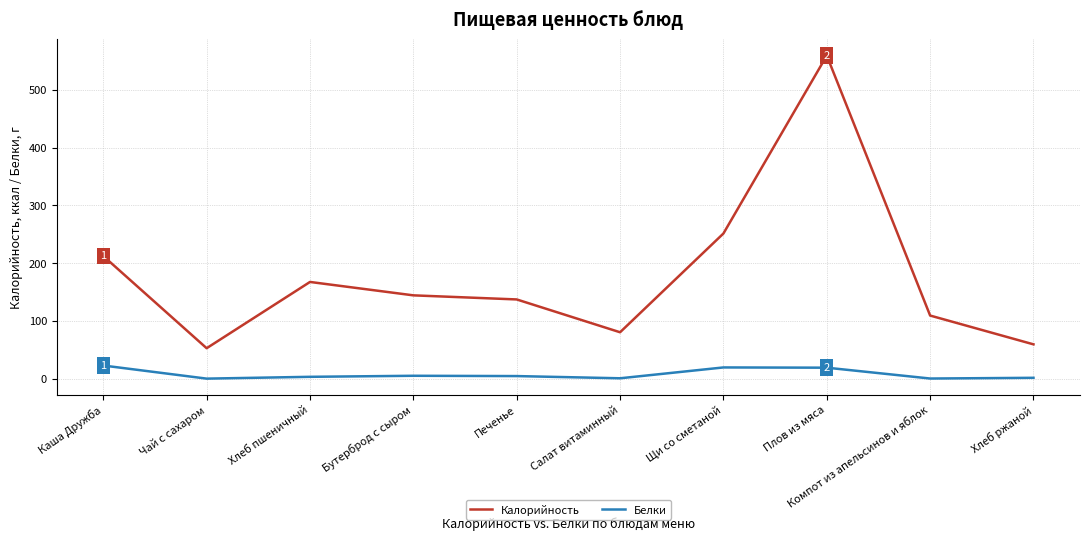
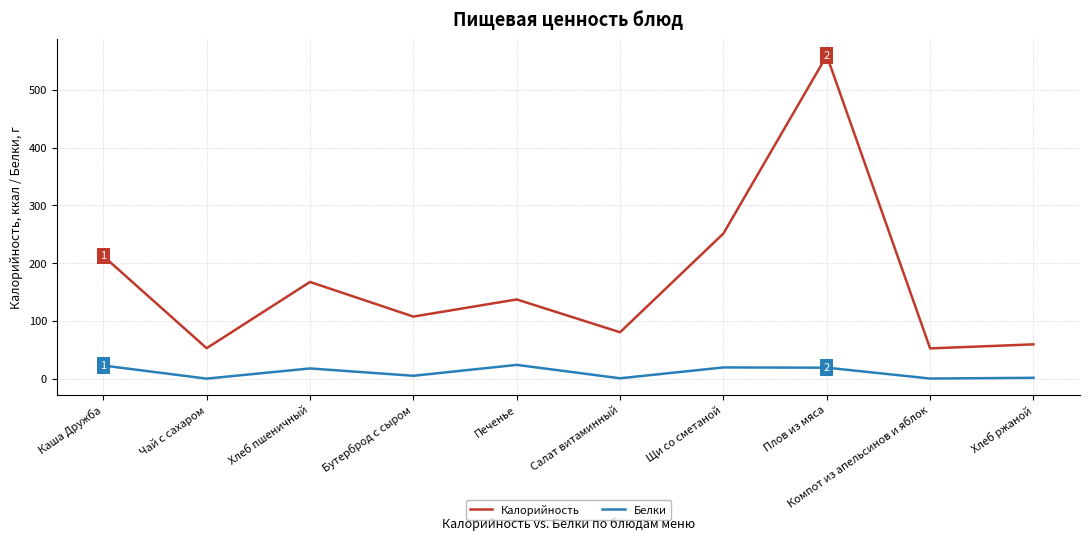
Белки, Хлеб пшеничный: 0 -> 20
Калорийность, Бутерброд с сыром: 140 -> 110
Белки, Печенье: 0 -> 20
Калорийность, Компот из апельсинов и яблок: 110 -> 50
